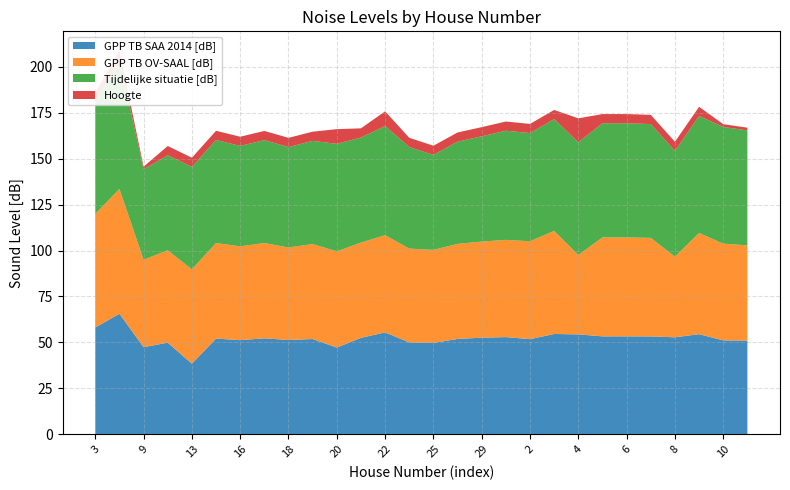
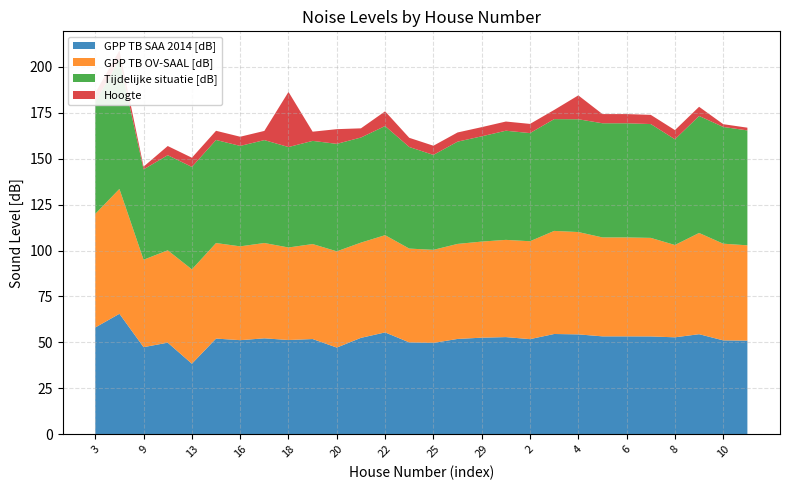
Hoogte, 18: 5 -> 30
GPP TB OV-SAAL [dB], 4: 43 -> 56
GPP TB OV-SAAL [dB], 8: 44 -> 50
